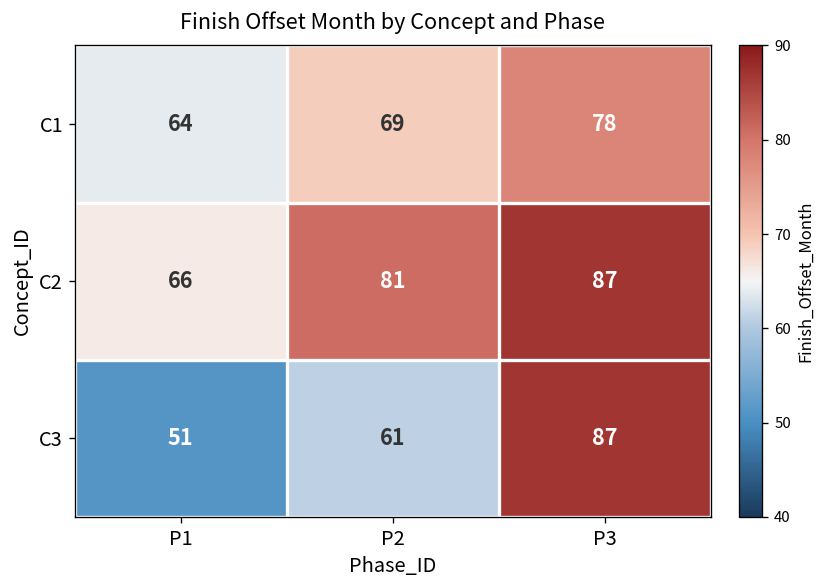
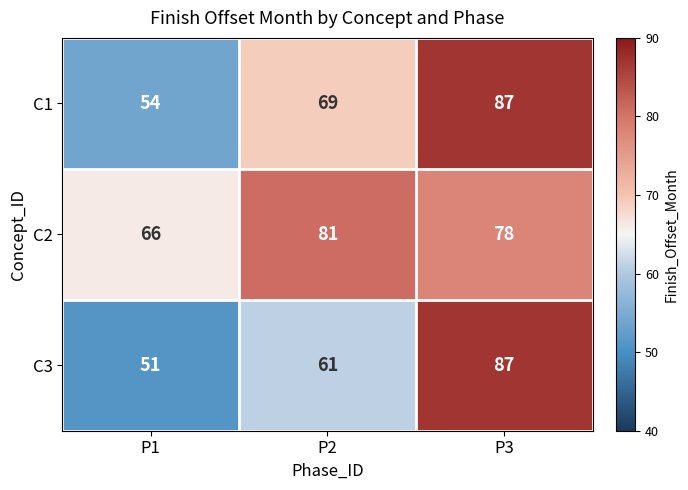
C1, P1: 64 -> 54
C1, P3: 78 -> 87
C2, P3: 87 -> 78
